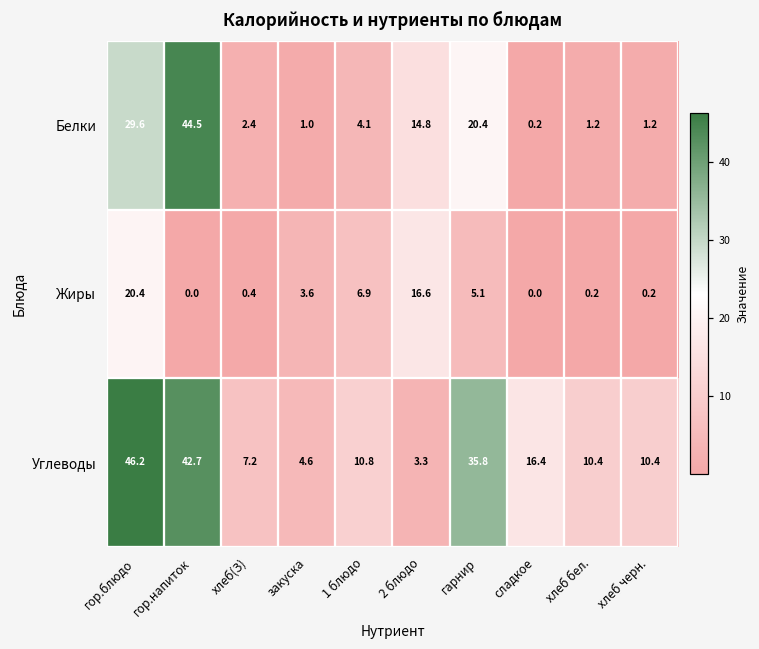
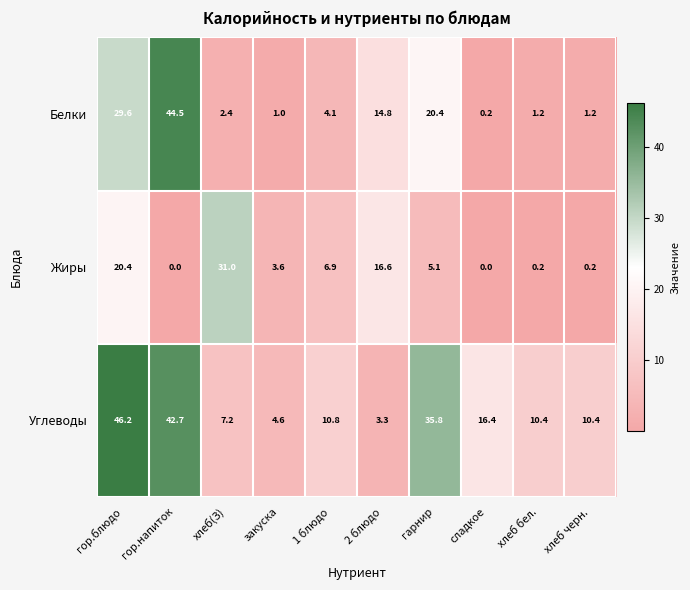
Жиры, хлеб(З): 0.4 -> 31.0
